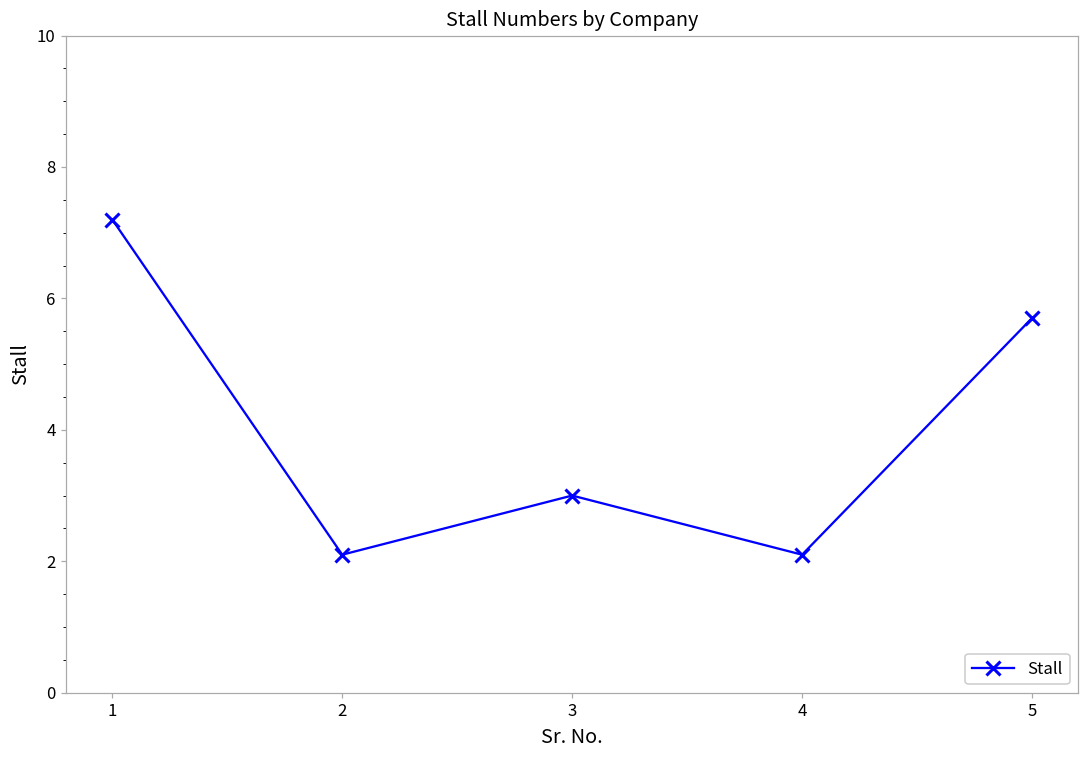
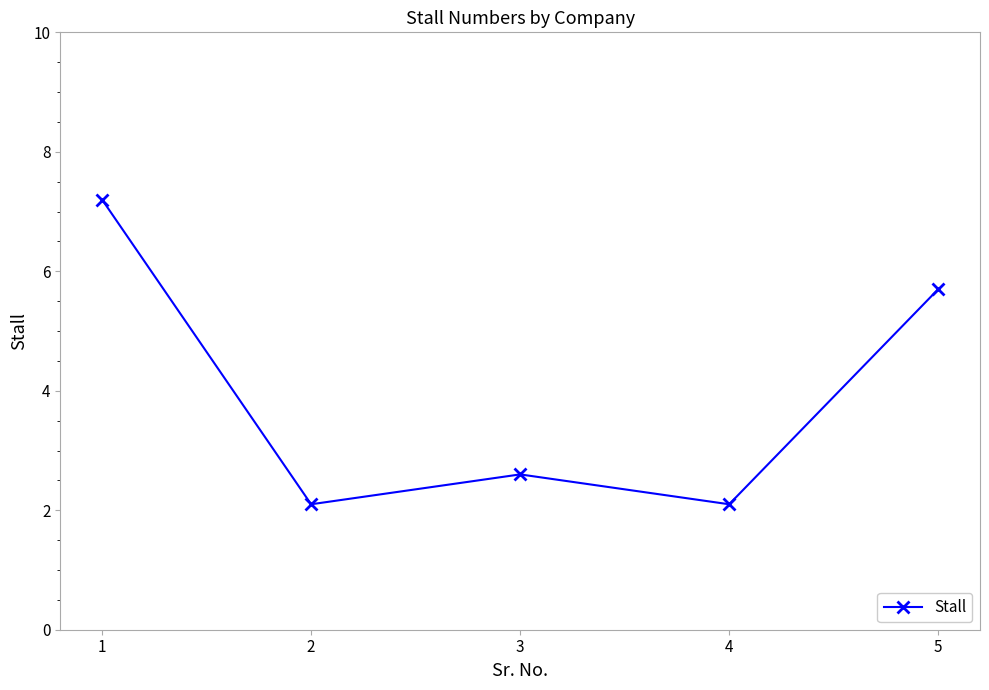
3: 3.0 -> 2.6
